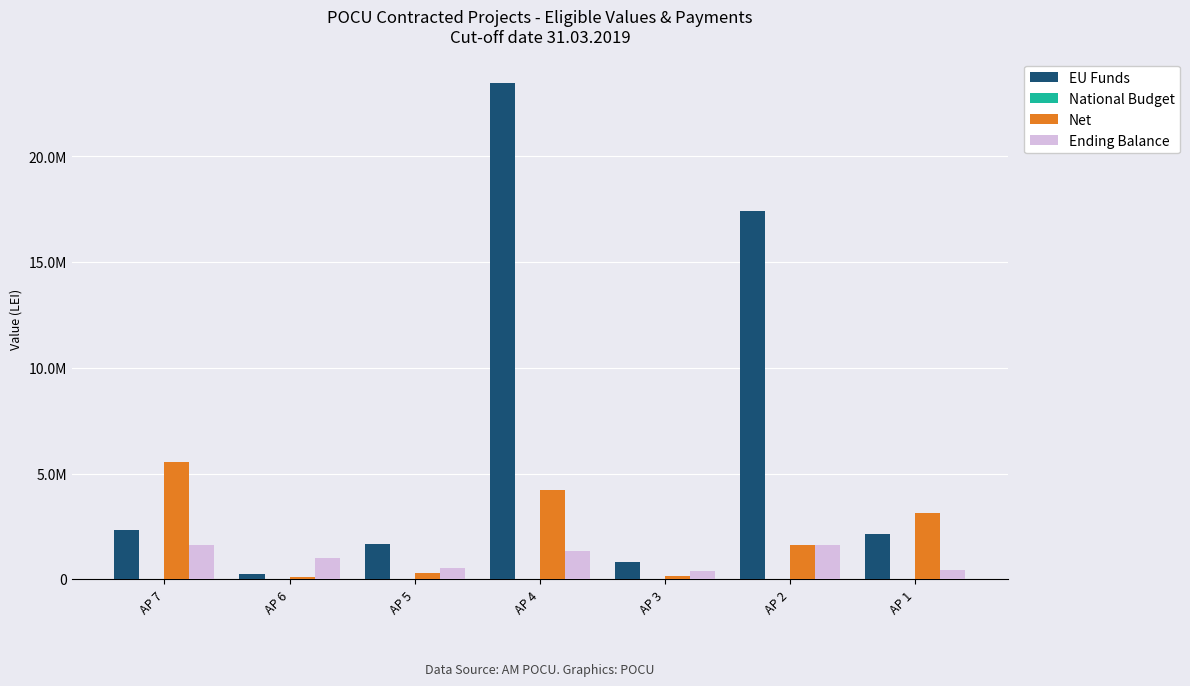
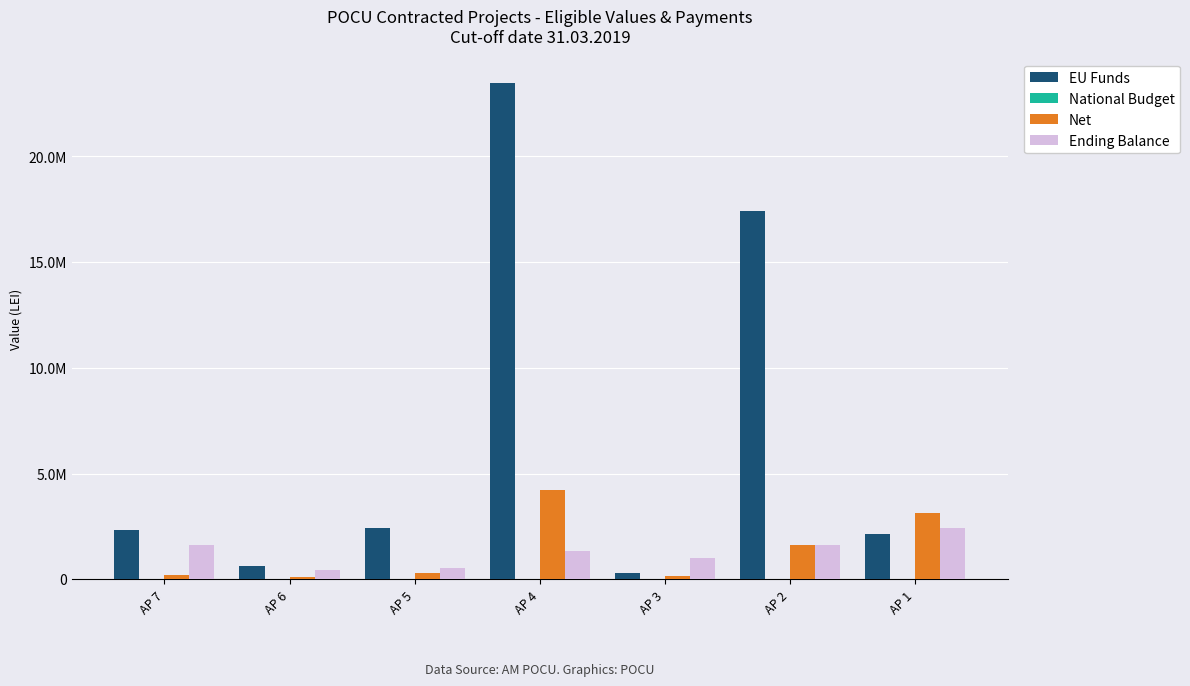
Net, AP 7: 5600000 -> 200000
EU Funds, AP 6: 200000 -> 600000
Ending Balance, AP 6: 1000000 -> 500000
EU Funds, AP 5: 1600000 -> 2400000
EU Funds, AP 3: 800000 -> 300000
Ending Balance, AP 3: 400000 -> 1000000
Ending Balance, AP 1: 400000 -> 2400000
